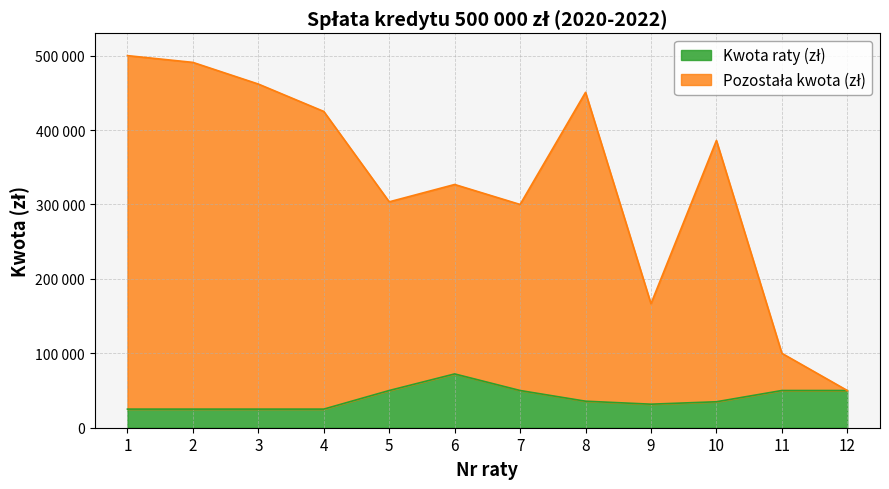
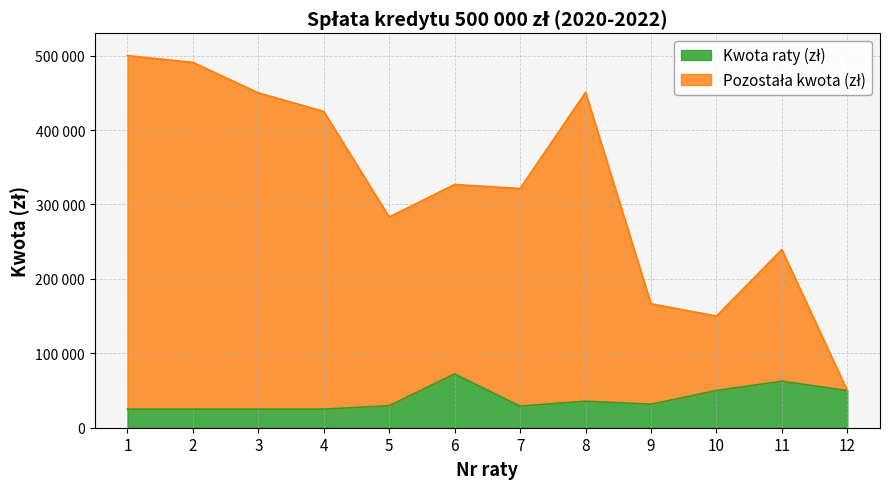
Pozostała kwota (zł), 3: 440000 -> 430000
Kwota raty (zł), 5: 50000 -> 30000
Kwota raty (zł), 7: 50000 -> 30000
Pozostała kwota (zł), 7: 250000 -> 290000
Kwota raty (zł), 10: 30000 -> 50000
Pozostała kwota (zł), 10: 350000 -> 100000
Kwota raty (zł), 11: 50000 -> 60000
Pozostała kwota (zł), 11: 50000 -> 180000
